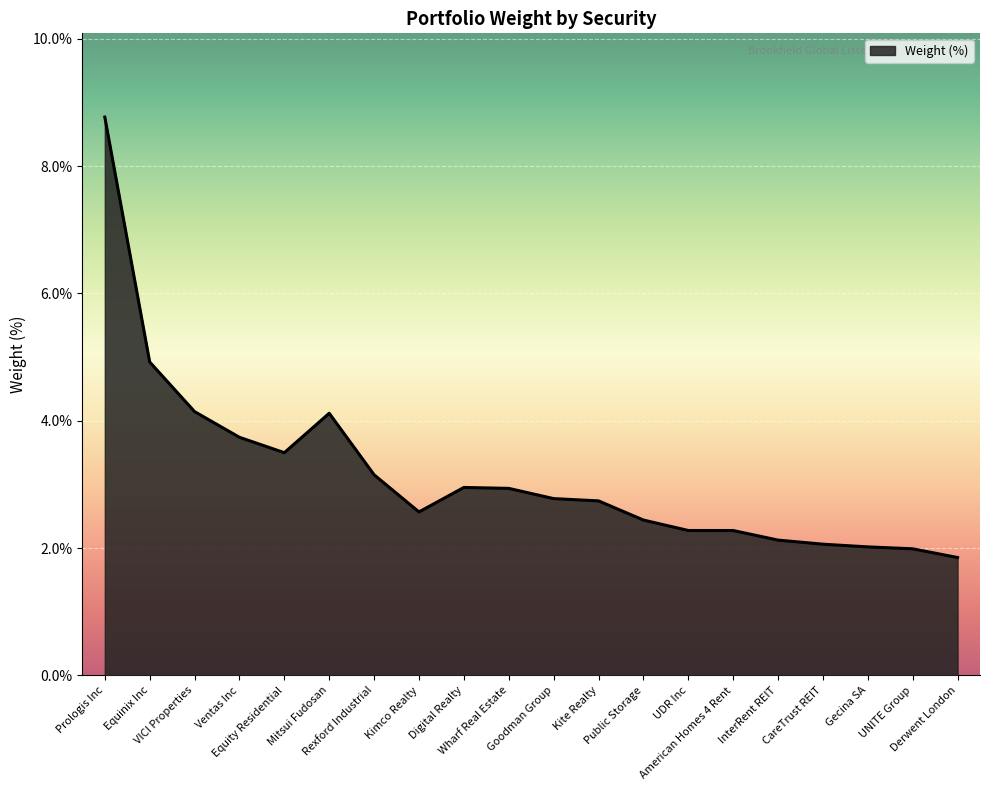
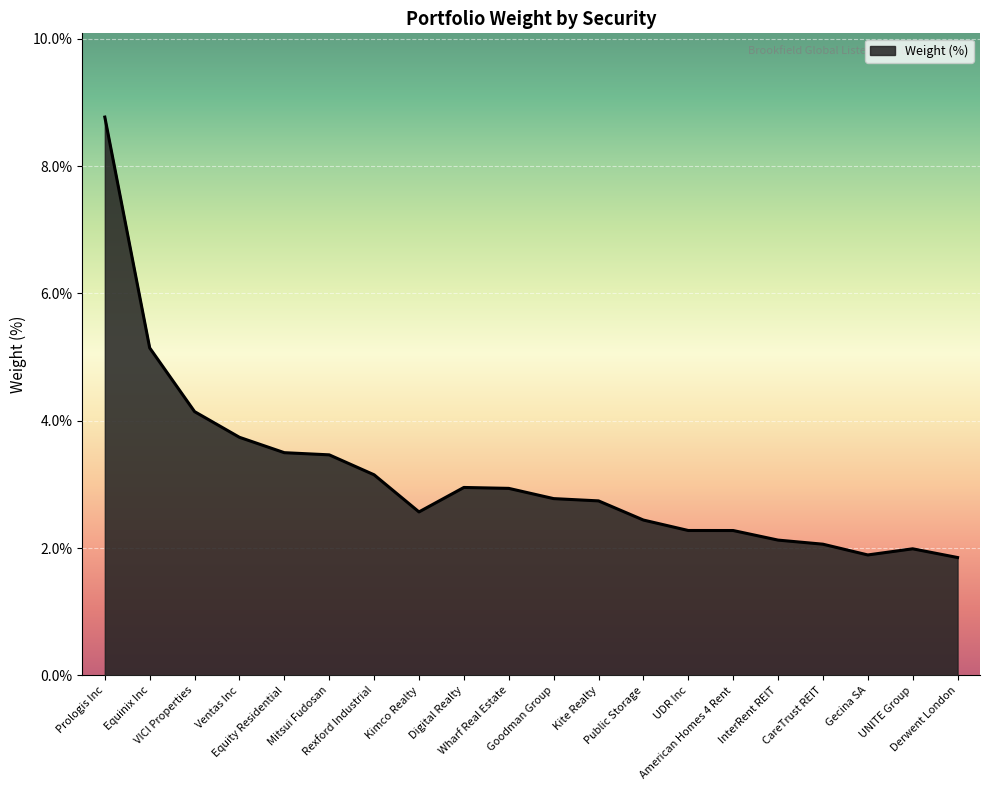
Equinix Inc: 4.9% -> 5.1%
Mitsui Fudosan: 4.1% -> 3.5%
Gecina SA: 2.0% -> 1.9%
